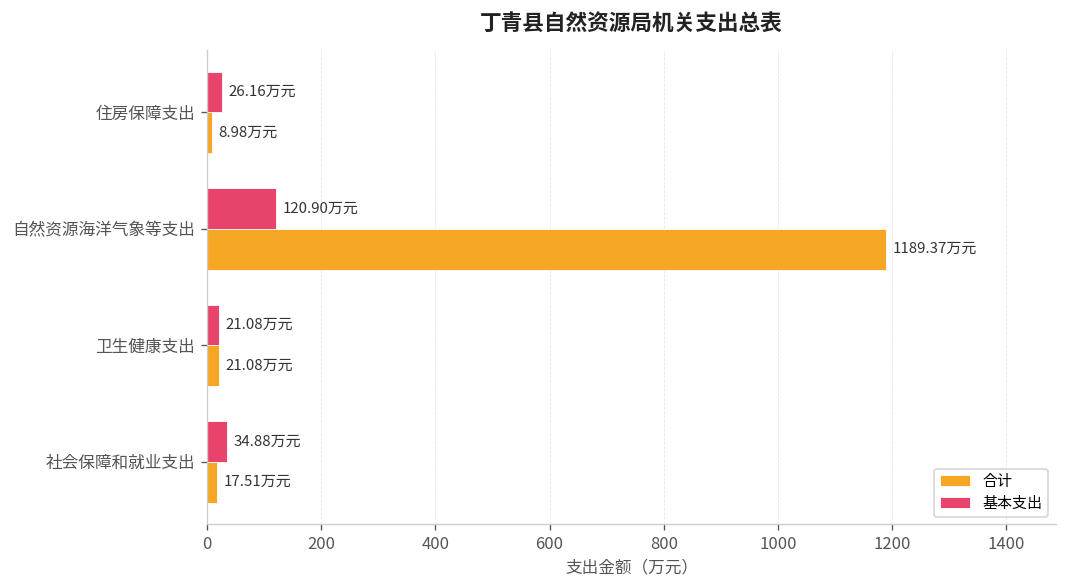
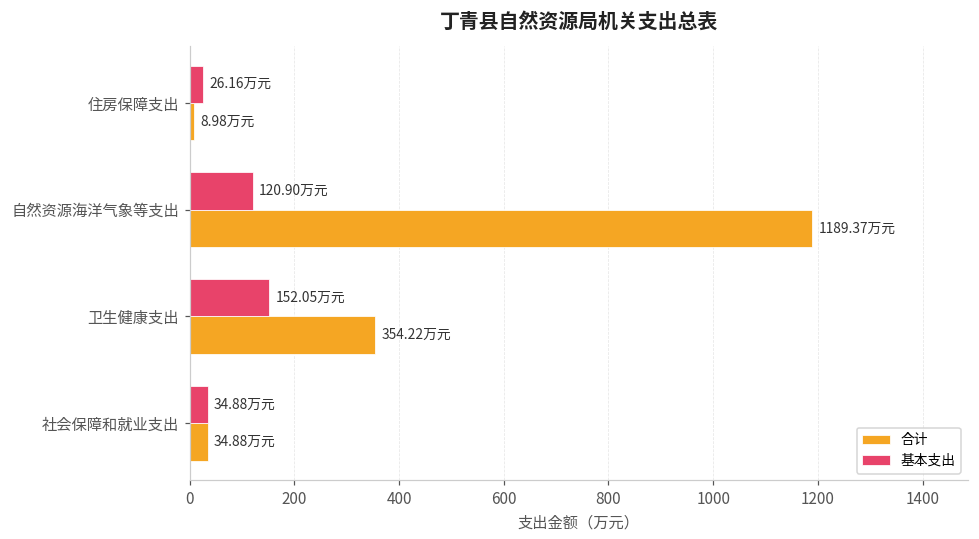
基本支出, 卫生健康支出: 21.08 -> 152.05
合计, 卫生健康支出: 21.08 -> 354.22
合计, 社会保障和就业支出: 17.51 -> 34.88
